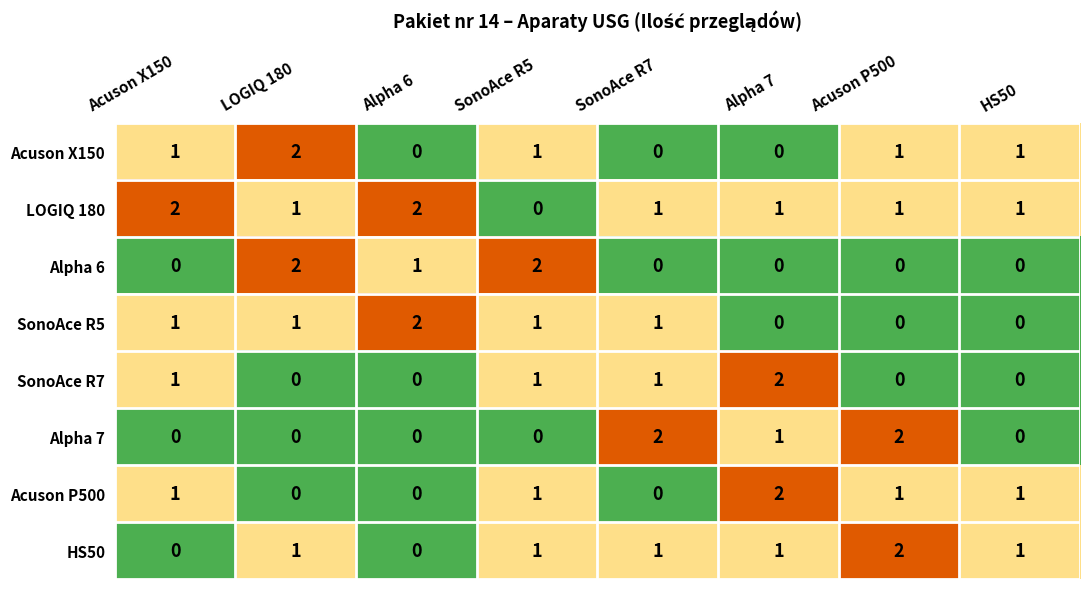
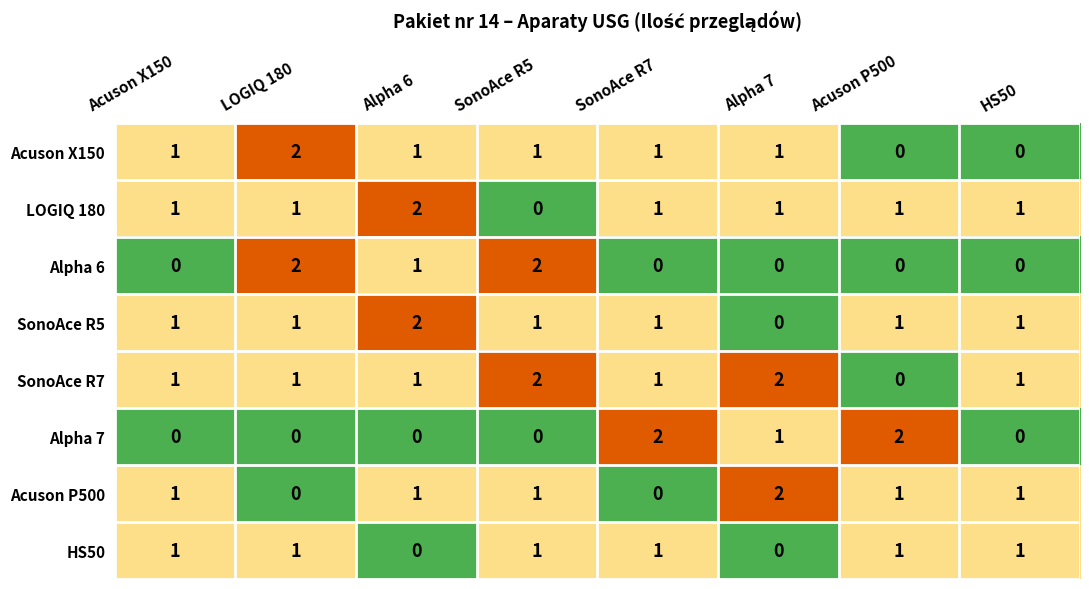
Acuson X150, Alpha 6: 0 -> 1
Acuson X150, SonoAce R7: 0 -> 1
Acuson X150, Alpha 7: 0 -> 1
Acuson X150, Acuson P500: 1 -> 0
Acuson X150, HS50: 1 -> 0
LOGIQ 180, Acuson X150: 2 -> 1
SonoAce R5, Acuson P500: 0 -> 1
SonoAce R5, HS50: 0 -> 1
SonoAce R7, LOGIQ 180: 0 -> 1
SonoAce R7, Alpha 6: 0 -> 1
SonoAce R7, SonoAce R5: 1 -> 2
SonoAce R7, HS50: 0 -> 1
Acuson P500, Alpha 6: 0 -> 1
HS50, Acuson X150: 0 -> 1
HS50, Alpha 7: 1 -> 0
HS50, Acuson P500: 2 -> 1
